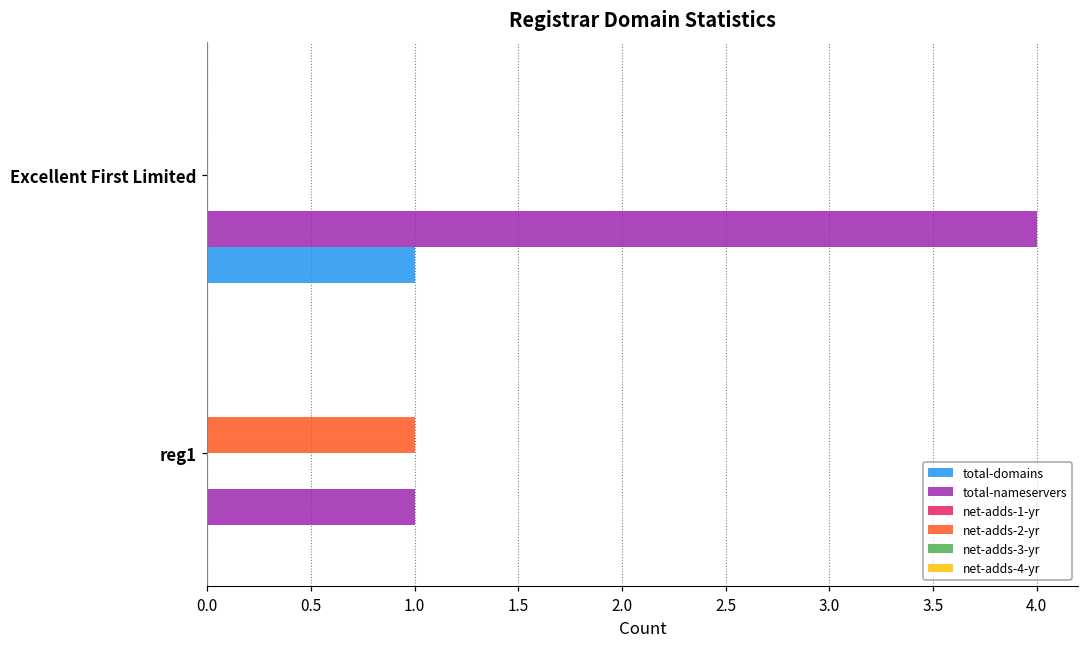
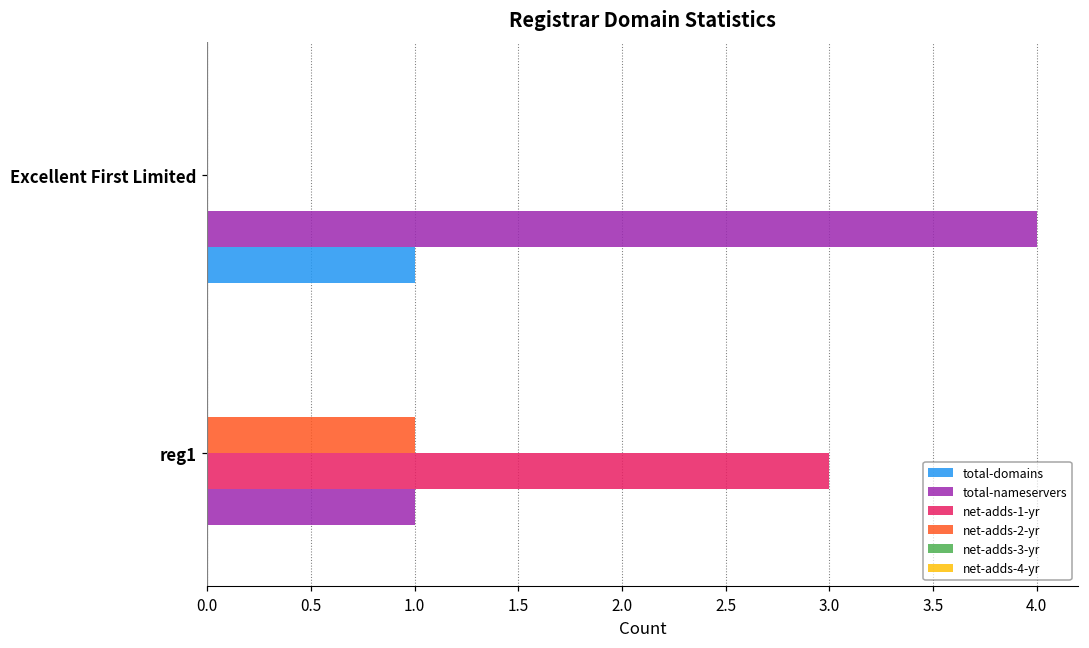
net-adds-1-yr, reg1: 0 -> 3
